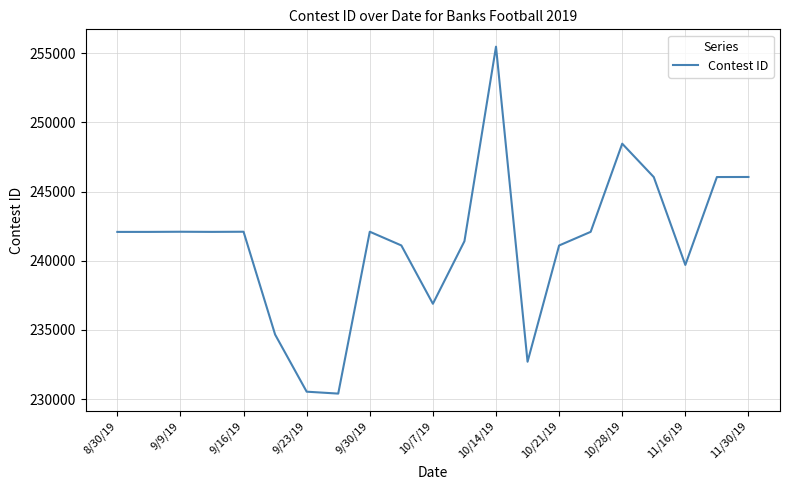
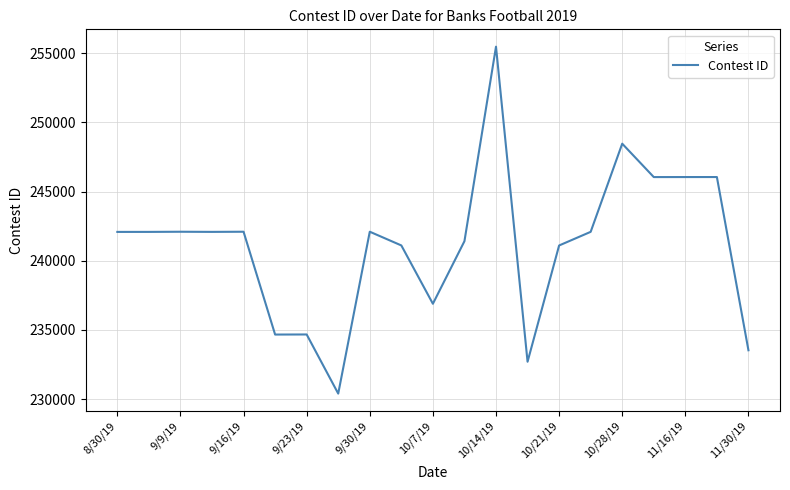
9/23/19: 230500 -> 234700
11/16/19: 239700 -> 246100
11/30/19: 246100 -> 233500
